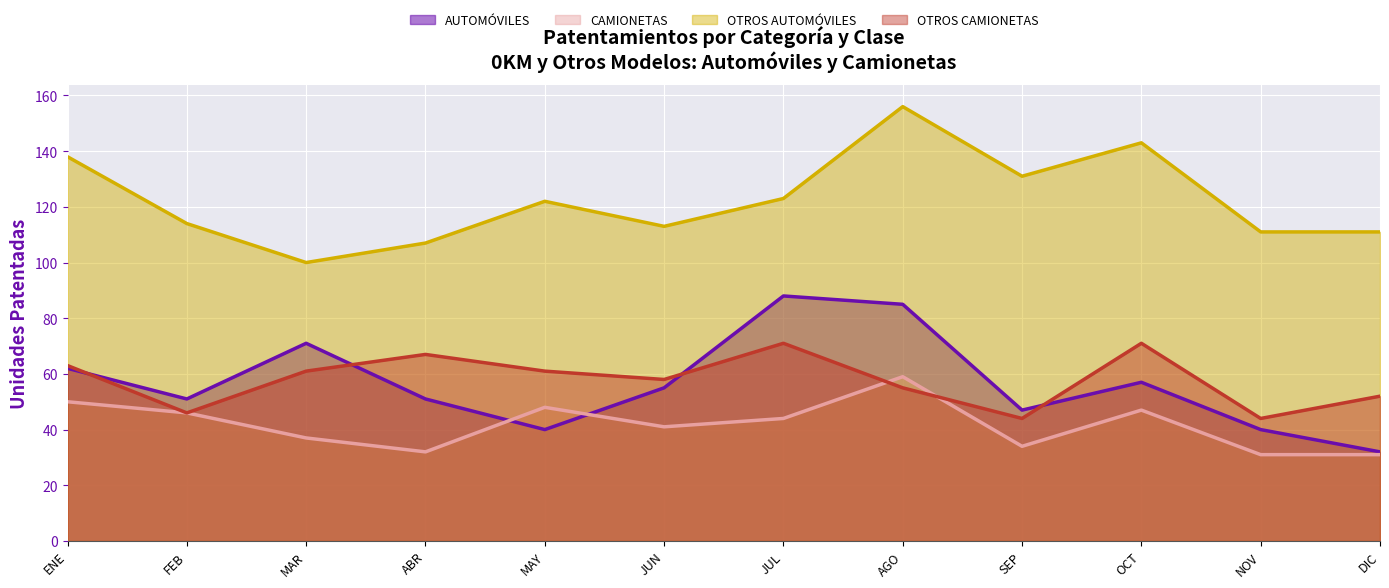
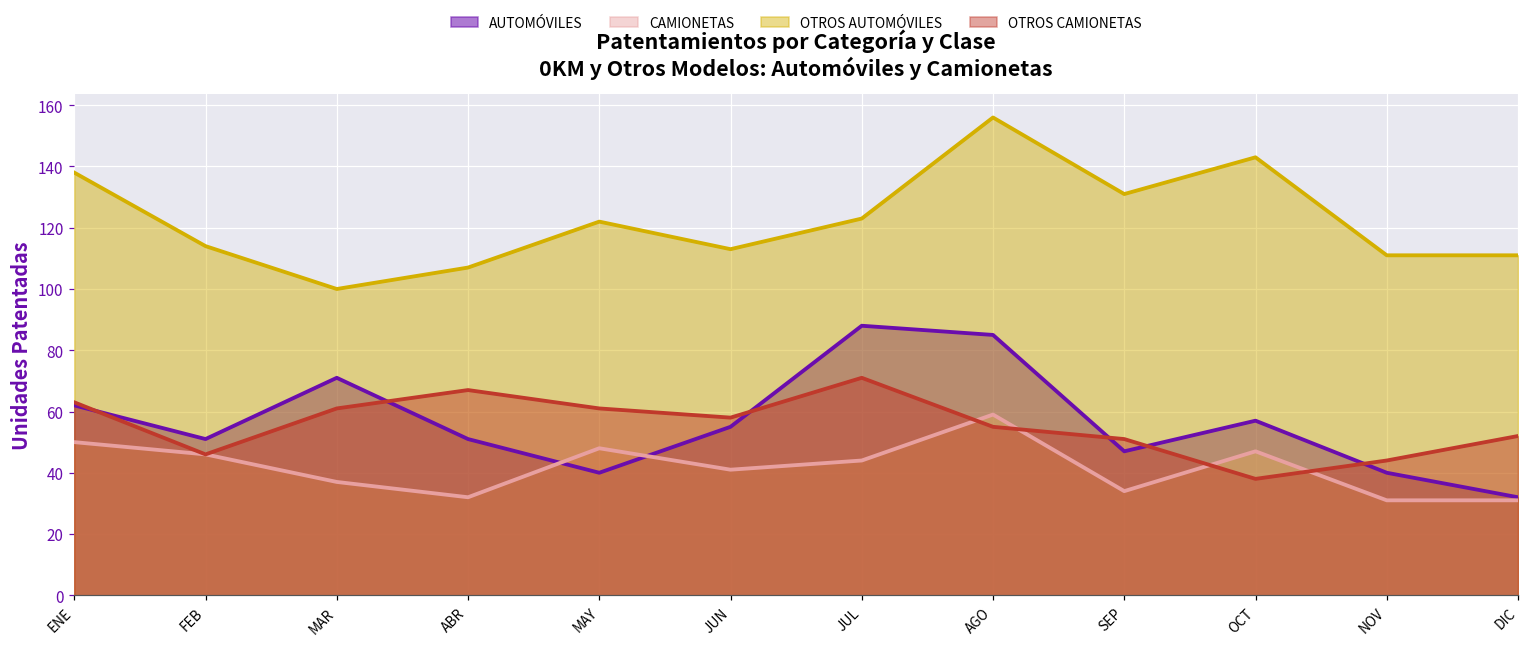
OTROS CAMIONETAS, SEP: 44 -> 51
OTROS CAMIONETAS, OCT: 71 -> 38
